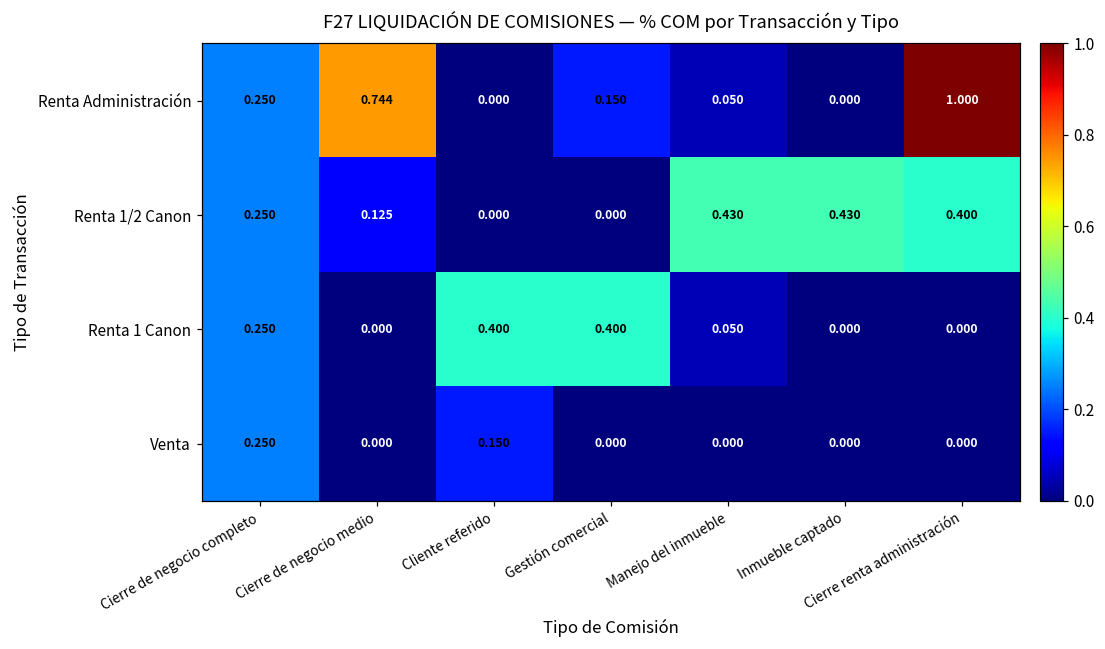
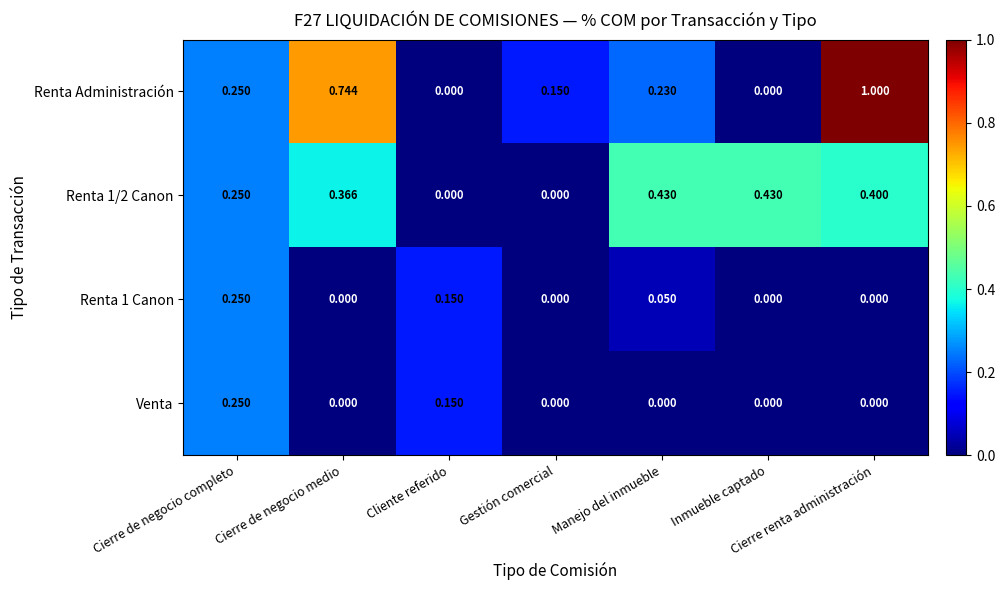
Renta Administración, Manejo del inmueble: 0.050 -> 0.230
Renta 1/2 Canon, Cierre de negocio medio: 0.125 -> 0.366
Renta 1 Canon, Cliente referido: 0.400 -> 0.150
Renta 1 Canon, Gestión comercial: 0.400 -> 0.000
